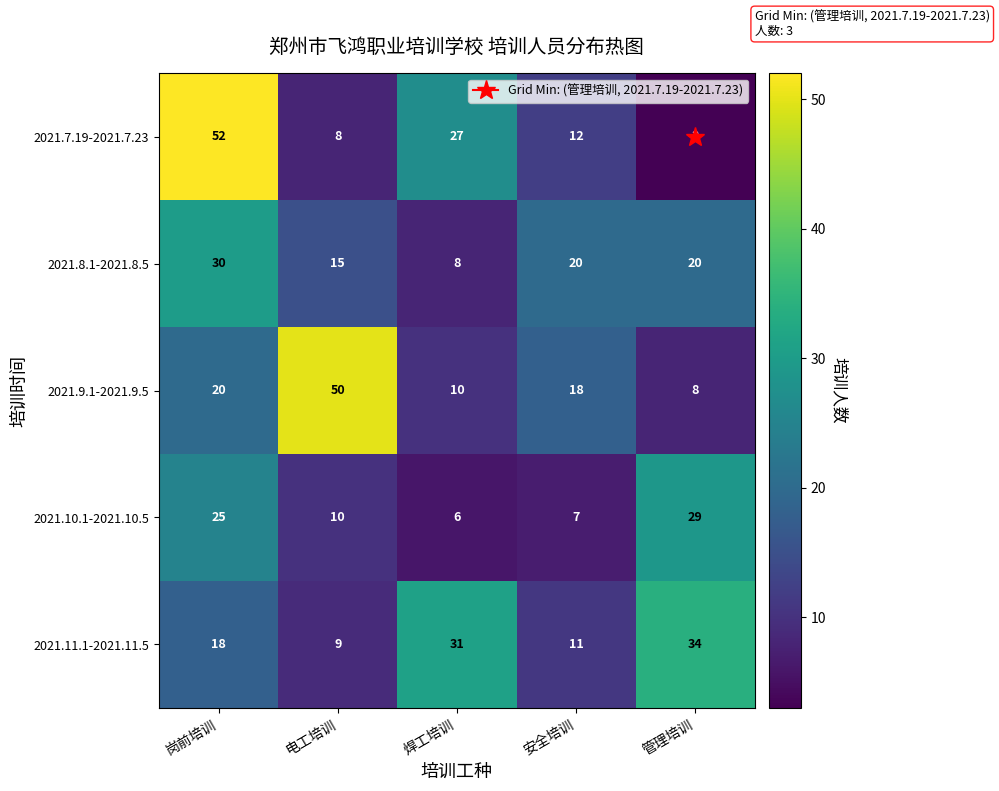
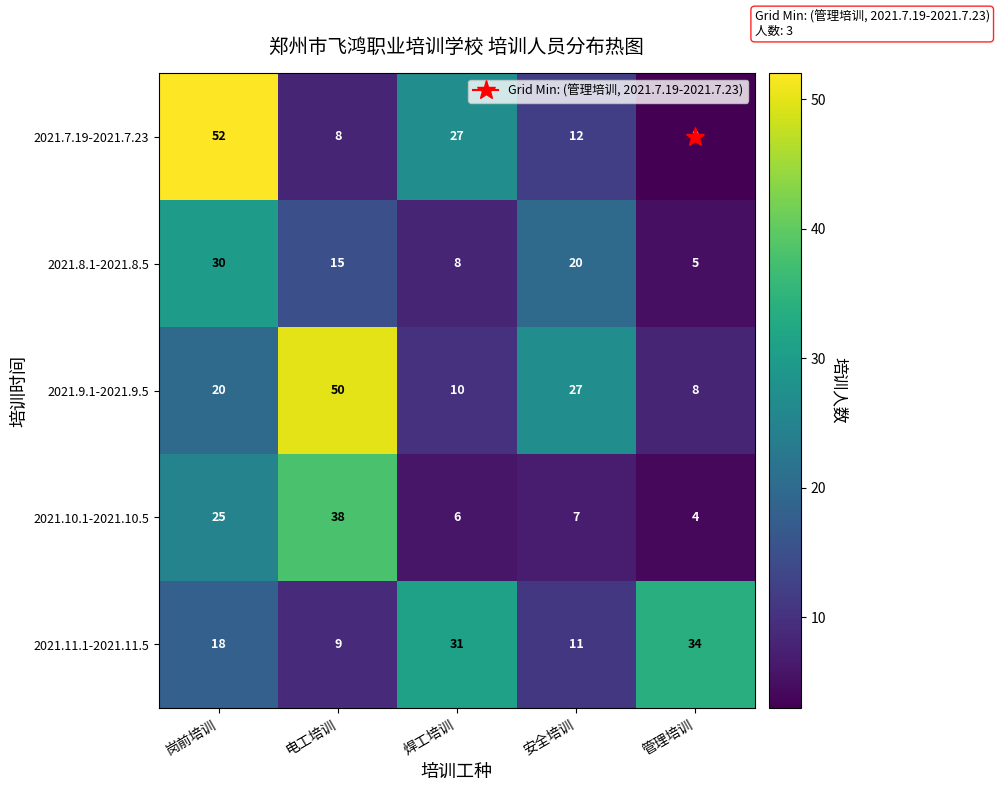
2021.8.1-2021.8.5, 管理培训: 20 -> 5
2021.9.1-2021.9.5, 安全培训: 18 -> 27
2021.10.1-2021.10.5, 电工培训: 10 -> 38
2021.10.1-2021.10.5, 管理培训: 29 -> 4
